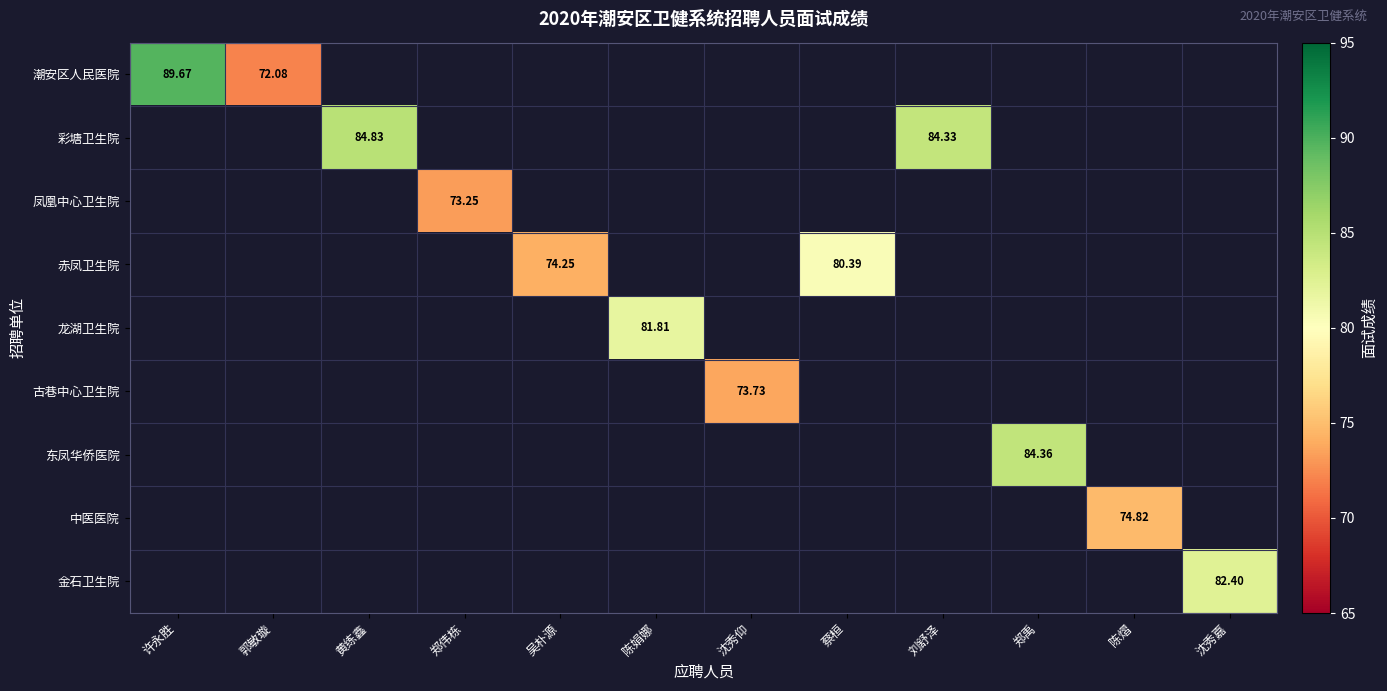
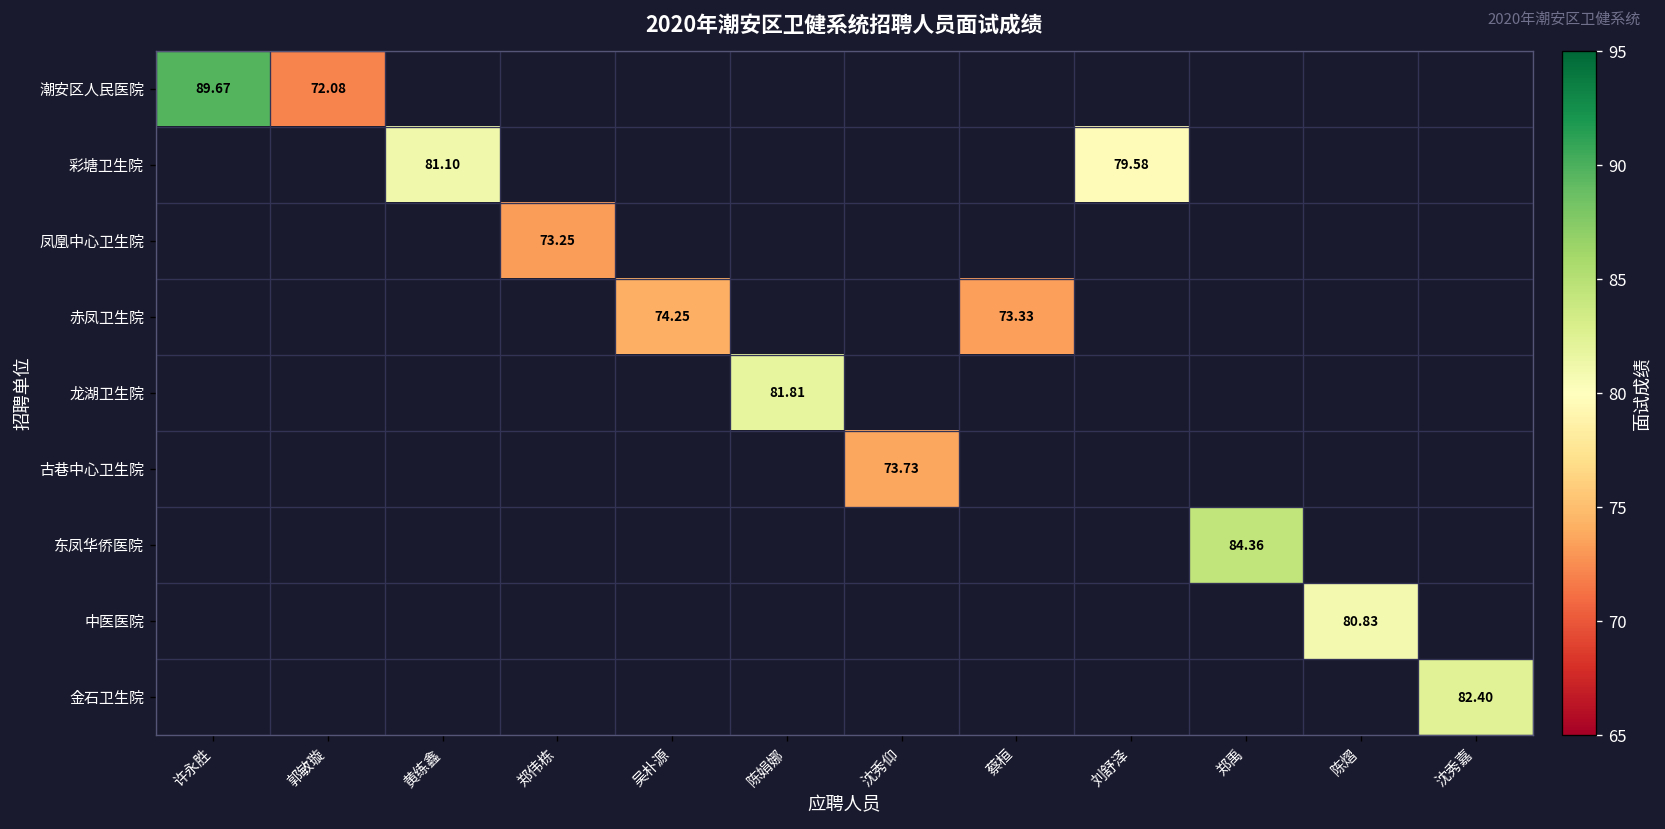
彩塘卫生院, 黄练鑫: 84.83 -> 81.10
彩塘卫生院, 刘舒泽: 84.33 -> 79.58
赤凤卫生院, 蔡桓: 80.39 -> 73.33
中医医院, 陈熠: 74.82 -> 80.83
